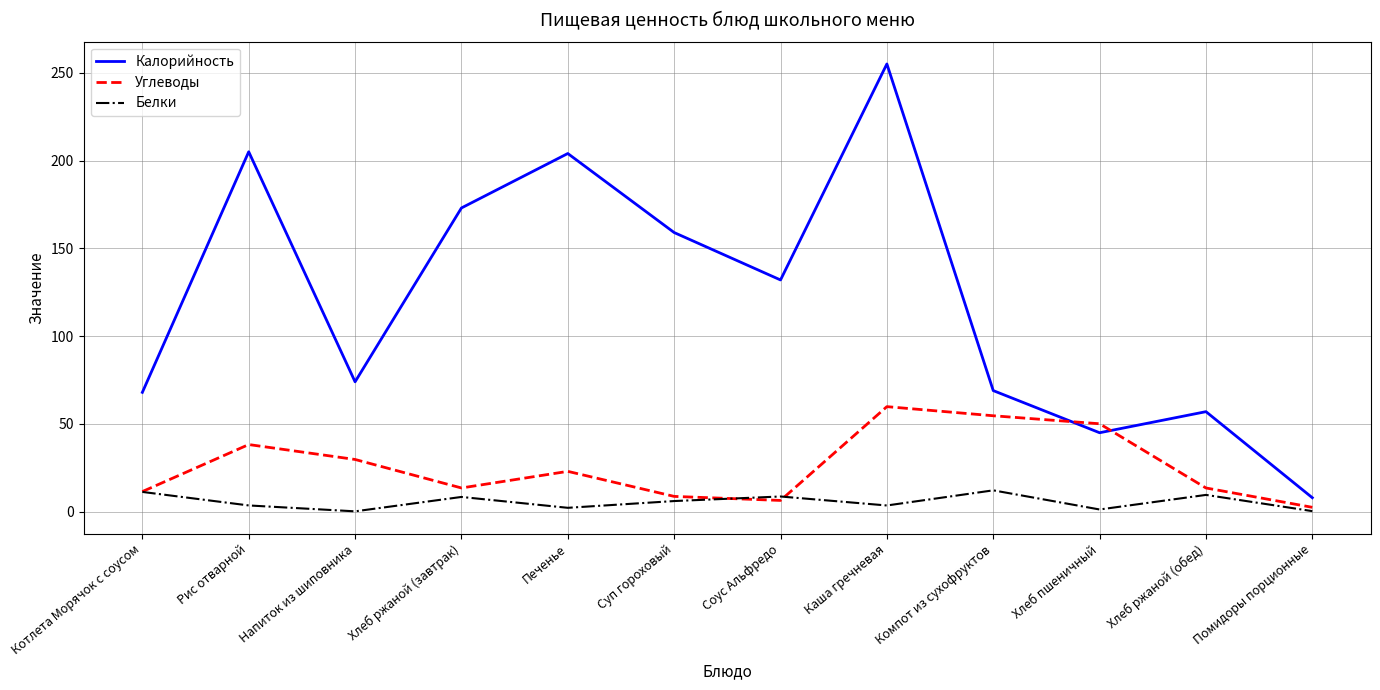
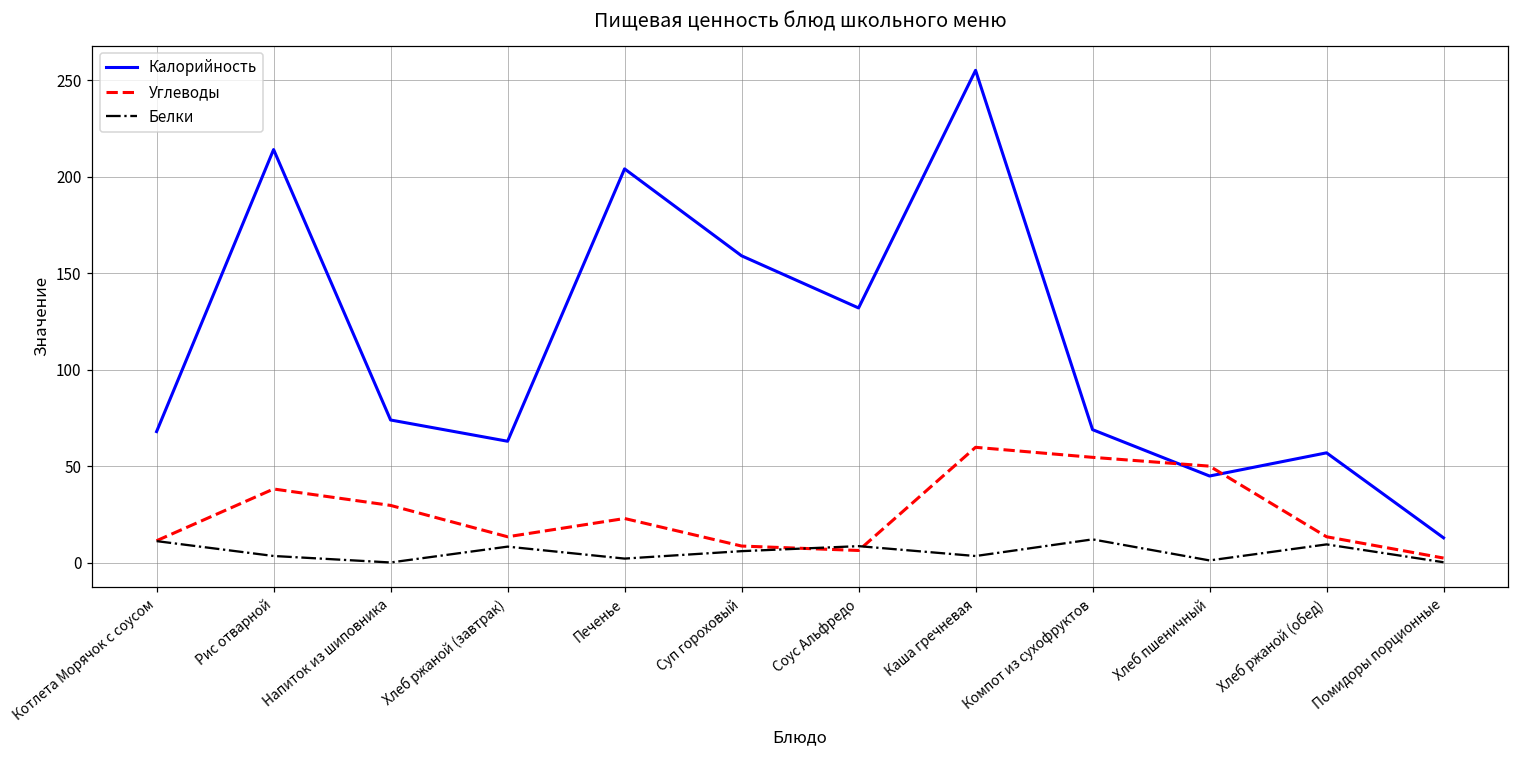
Калорийность, Рис отварной: 205 -> 214
Калорийность, Хлеб ржаной (завтрак): 173 -> 63
Калорийность, Помидоры порционные: 8 -> 13
